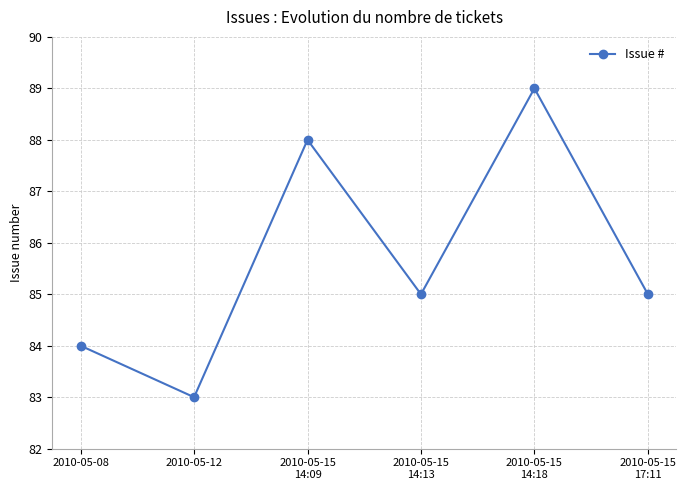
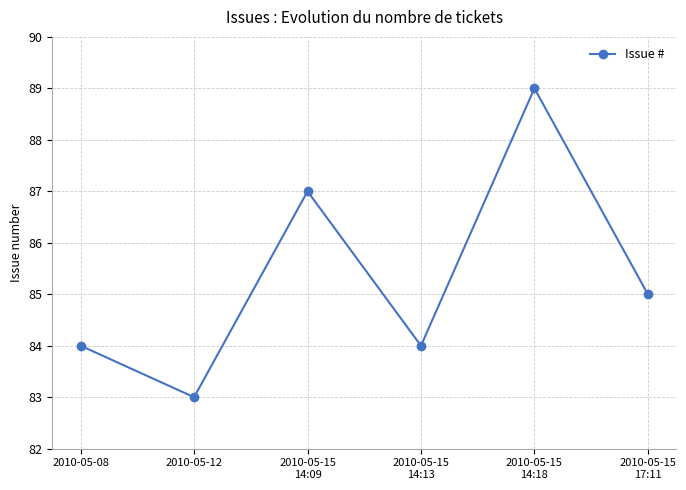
2010-05-15 14:09: 88 -> 87
2010-05-15 14:13: 85 -> 84
